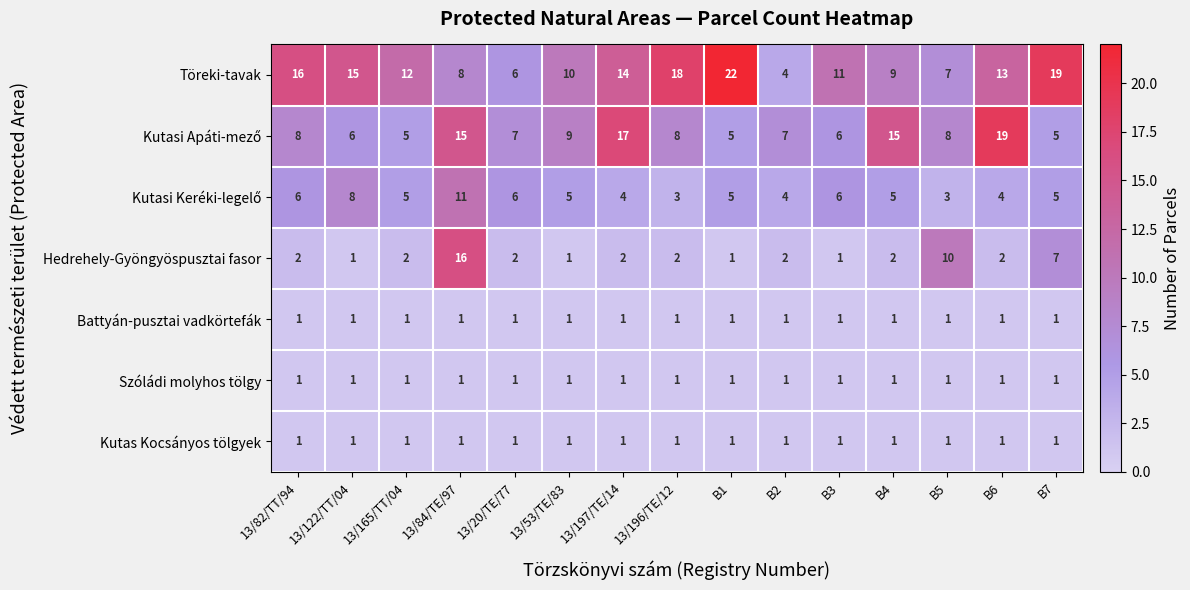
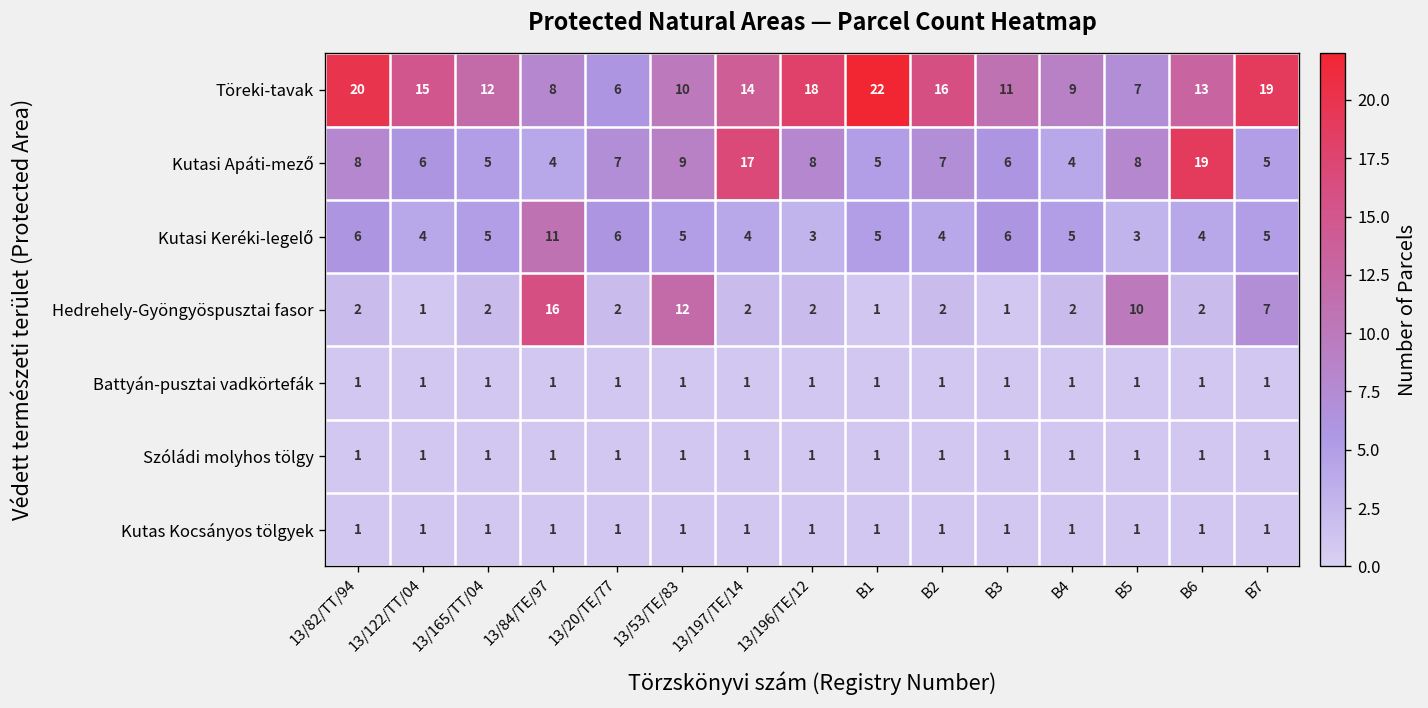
Töreki-tavak, 13/82/TT/94: 16 -> 20
Töreki-tavak, B2: 4 -> 16
Kutasi Apáti-mező, 13/84/TE/97: 15 -> 4
Kutasi Apáti-mező, B4: 15 -> 4
Kutasi Keréki-legelő, 13/122/TT/04: 8 -> 4
Hedrehely-Gyöngyöspusztai fasor, 13/53/TE/83: 1 -> 12
